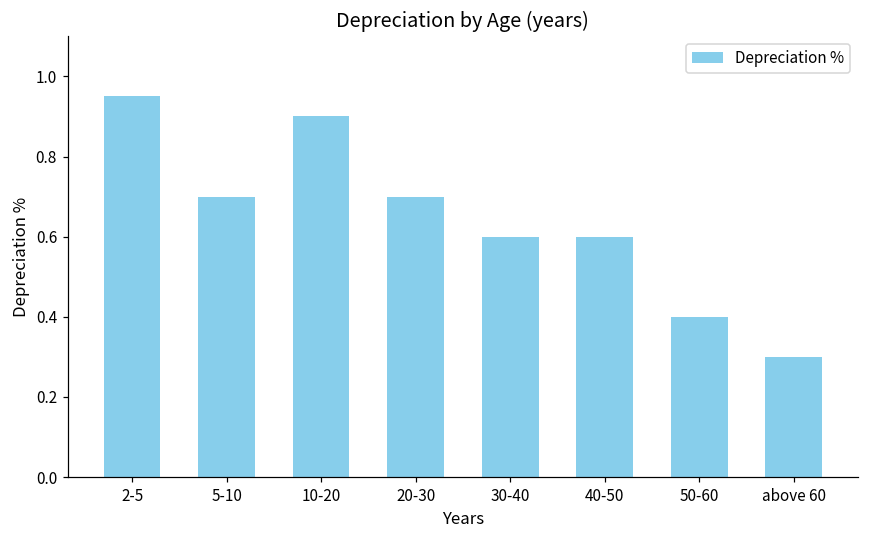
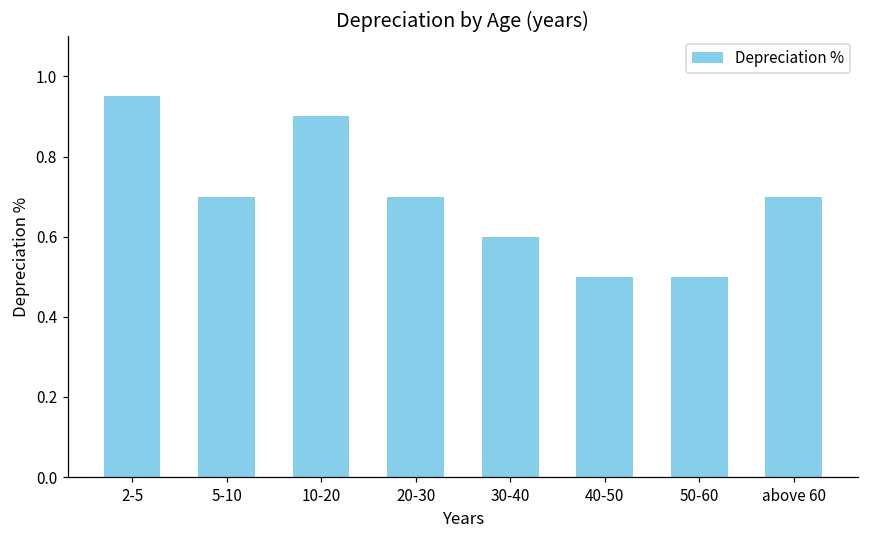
40-50: 0.6 -> 0.5
50-60: 0.4 -> 0.5
above 60: 0.3 -> 0.7
